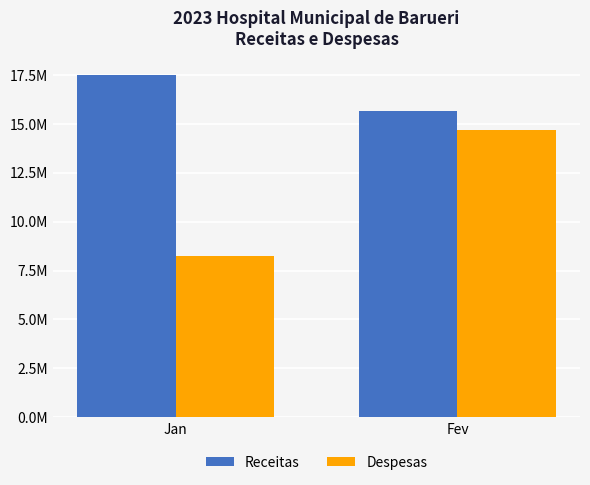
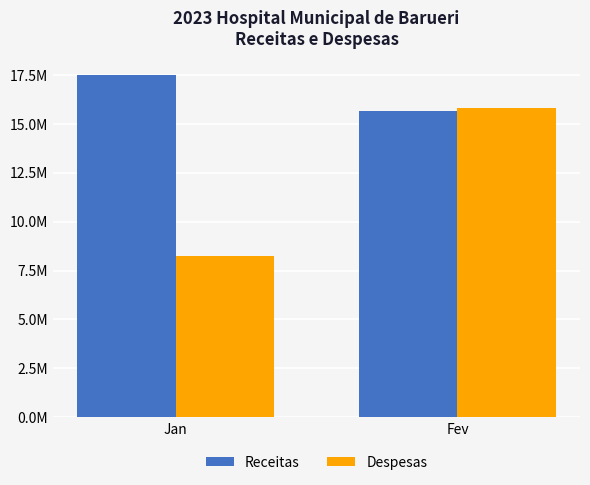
Despesas, Fev: 14700000 -> 15800000
